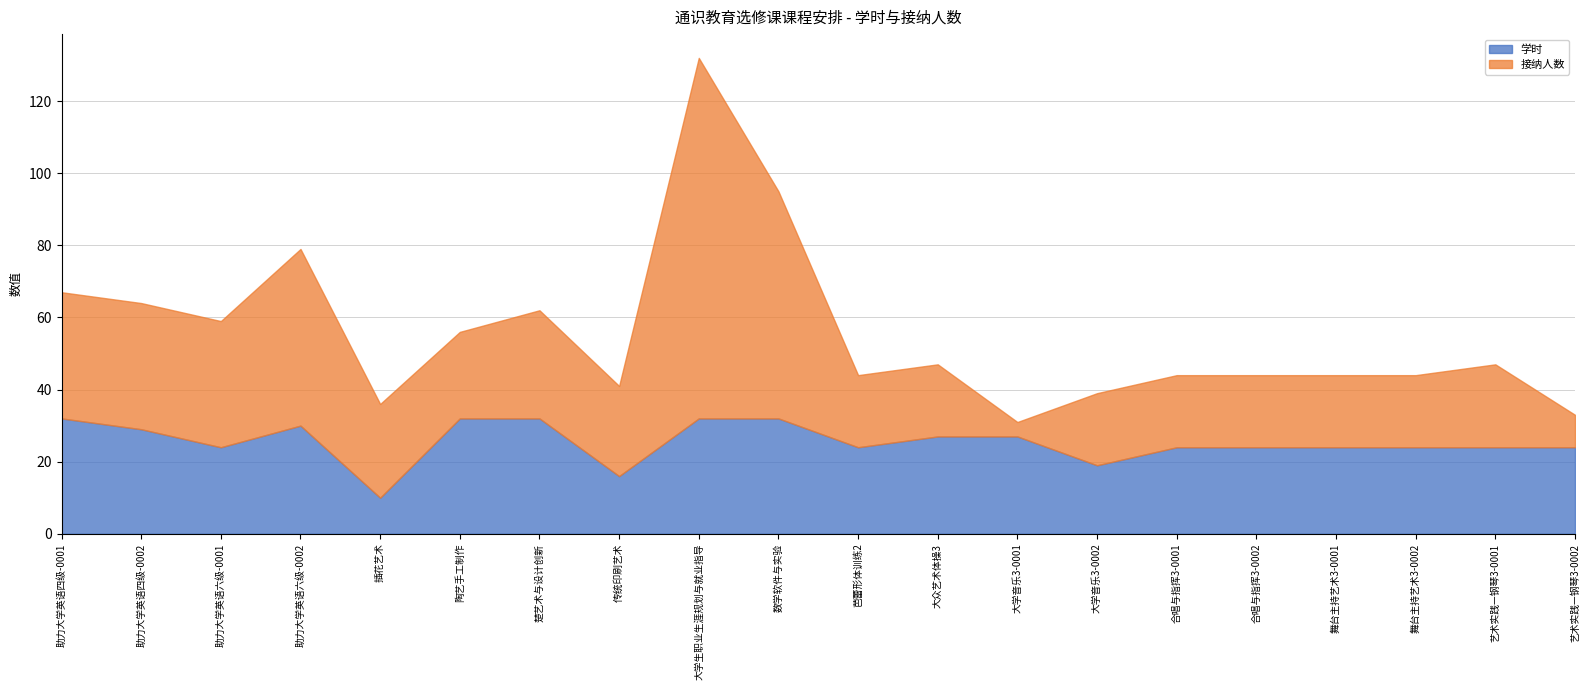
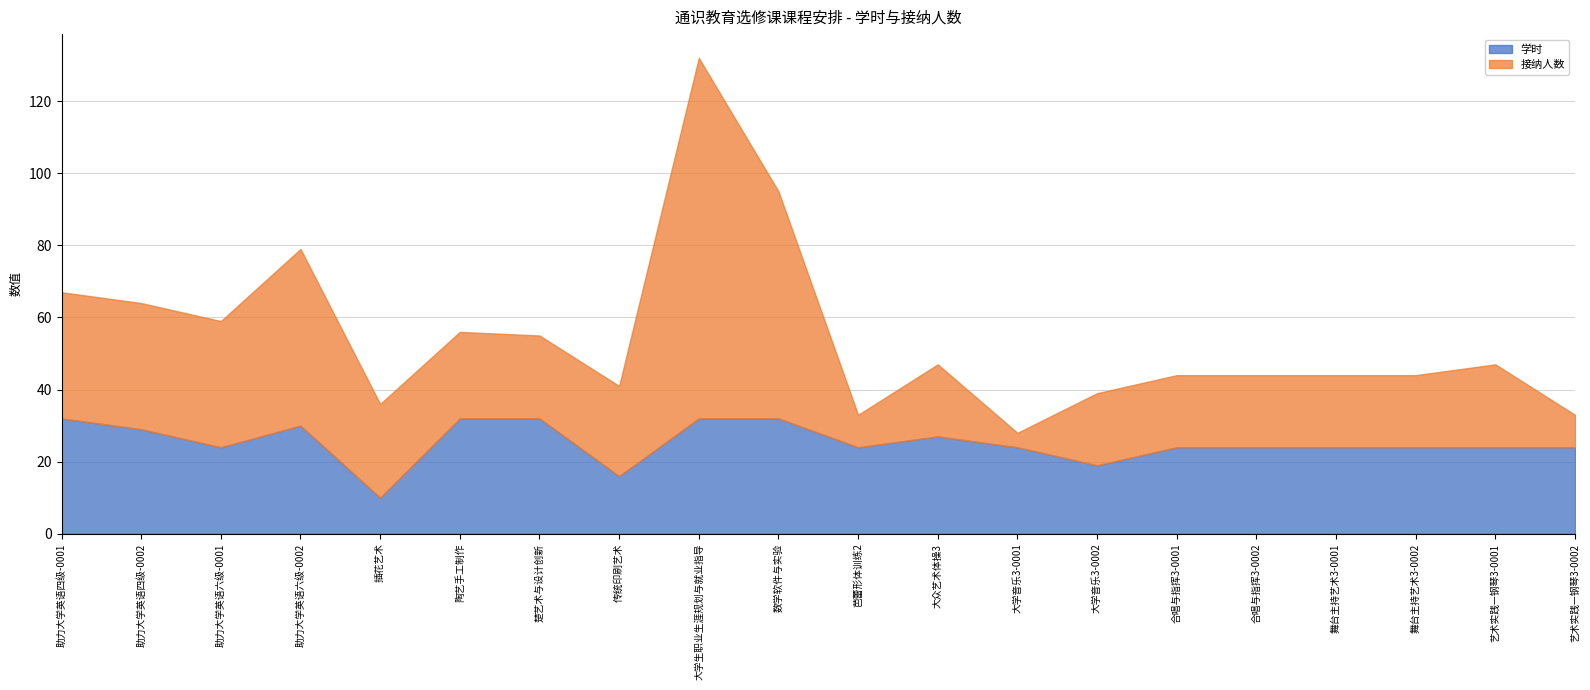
接纳人数, 楚艺术与设计创新: 30 -> 23
接纳人数, 芭蕾形体训练2: 20 -> 9
学时, 大学音乐3-0001: 27 -> 24
